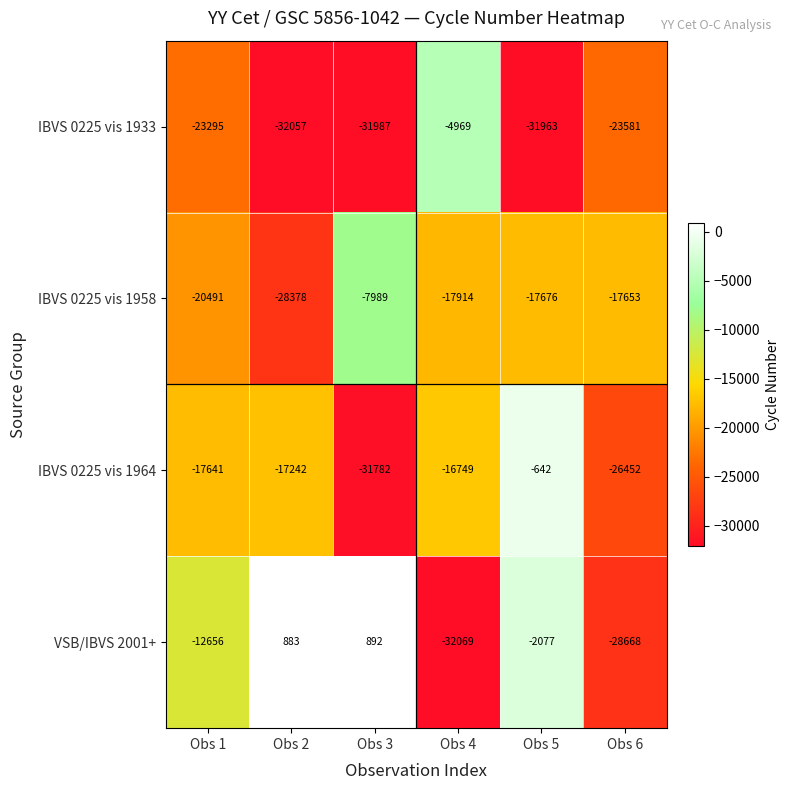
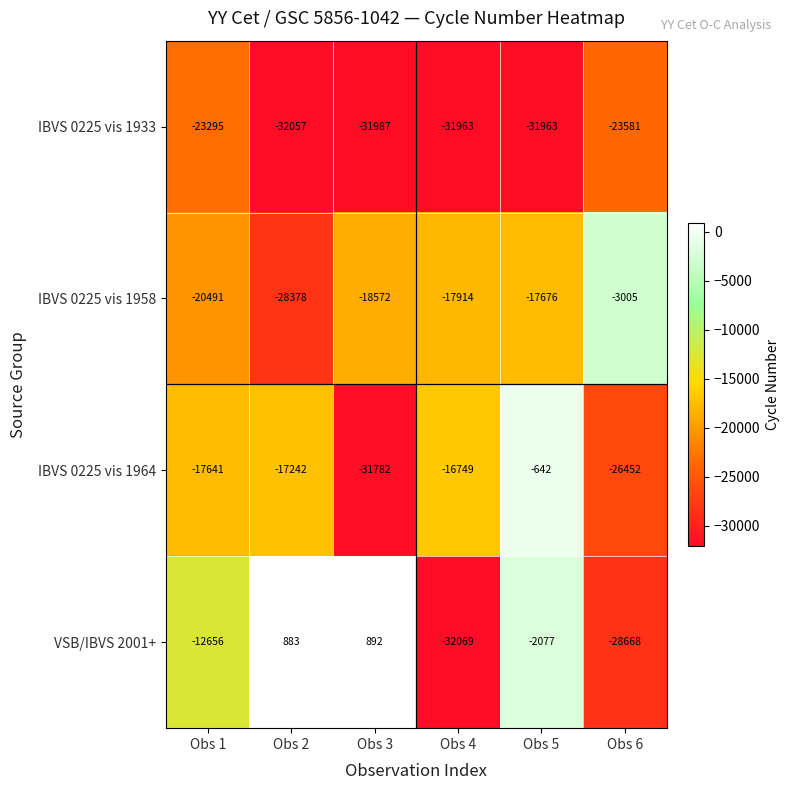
IBVS 0225 vis 1933, Obs 4: -4969 -> -31963
IBVS 0225 vis 1958, Obs 3: -7989 -> -18572
IBVS 0225 vis 1958, Obs 6: -17653 -> -3005
